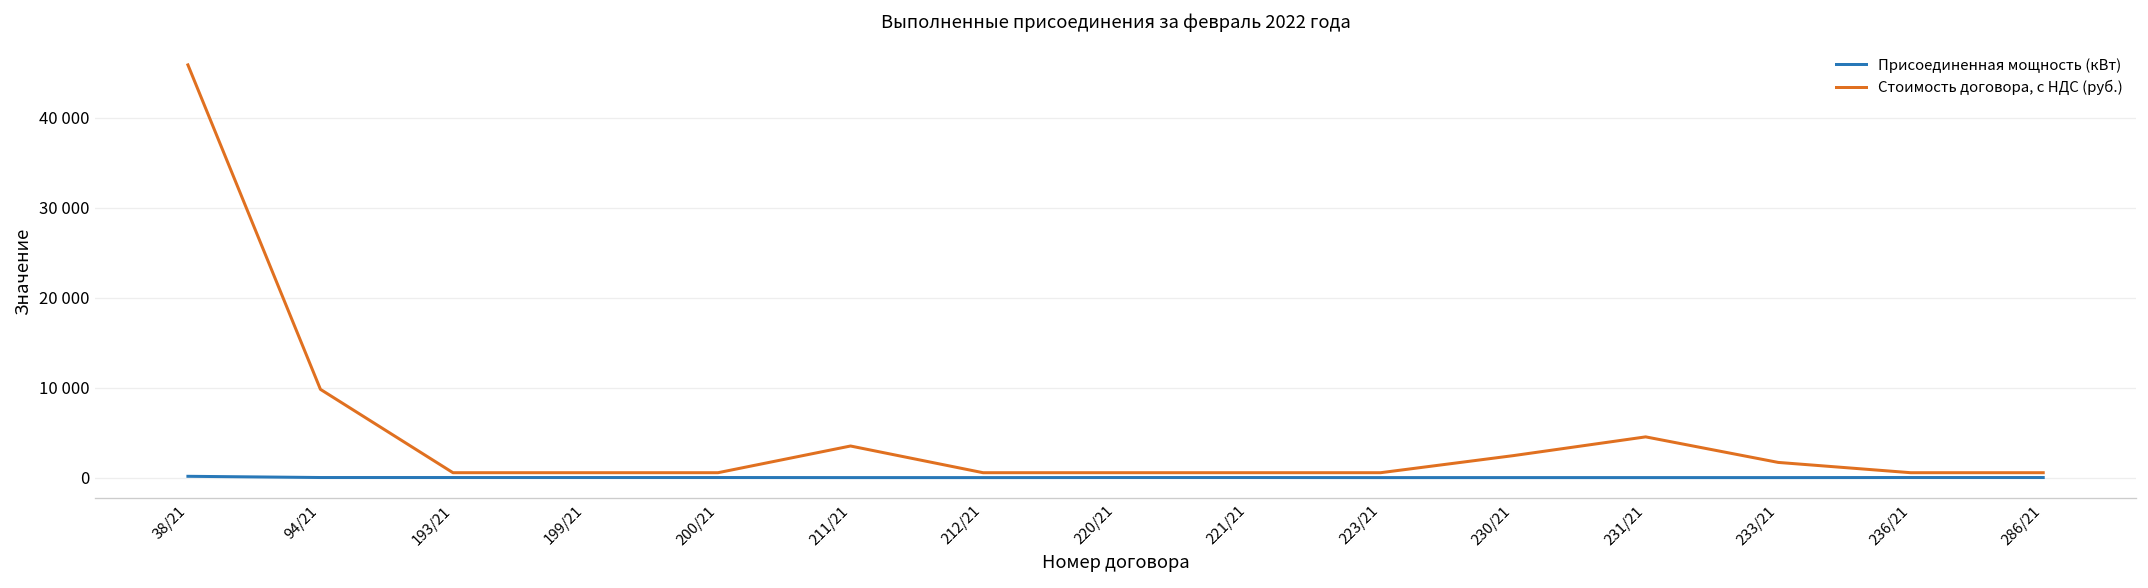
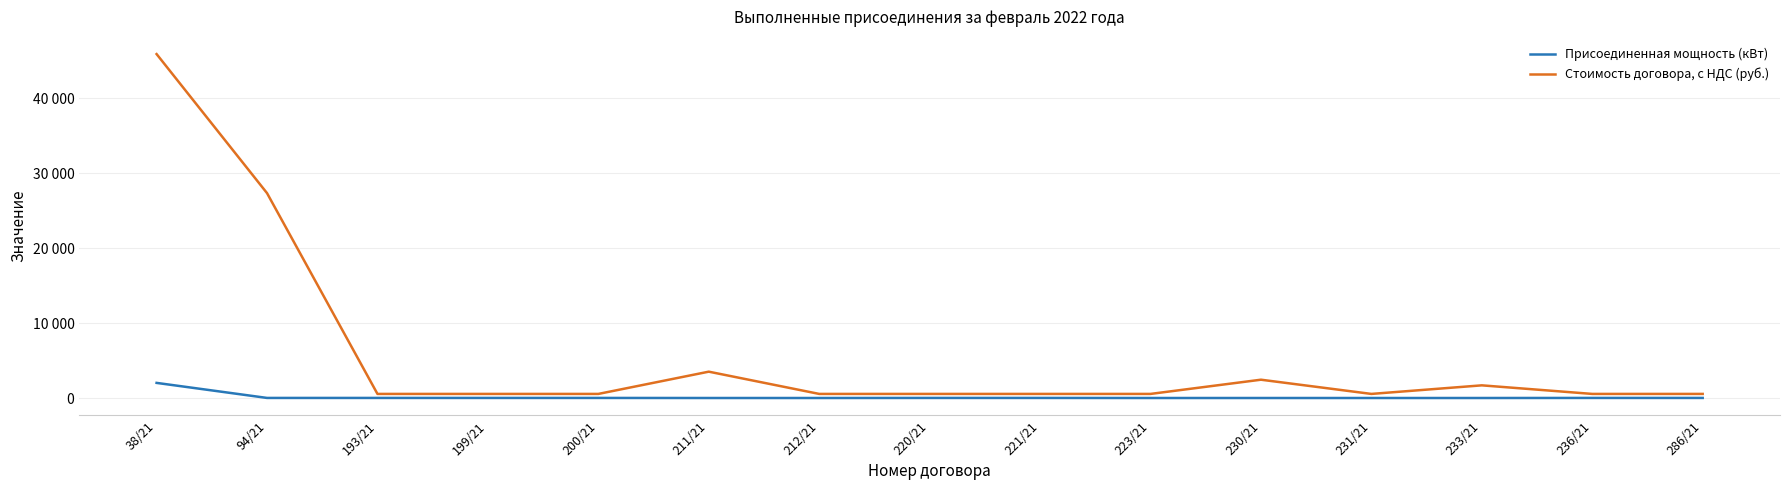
Присоединенная мощность (кВт), 38/21: 0 -> 2000
Стоимость договора, с НДС (руб.), 94/21: 10000 -> 27000
Стоимость договора, с НДС (руб.), 231/21: 5000 -> 1000
